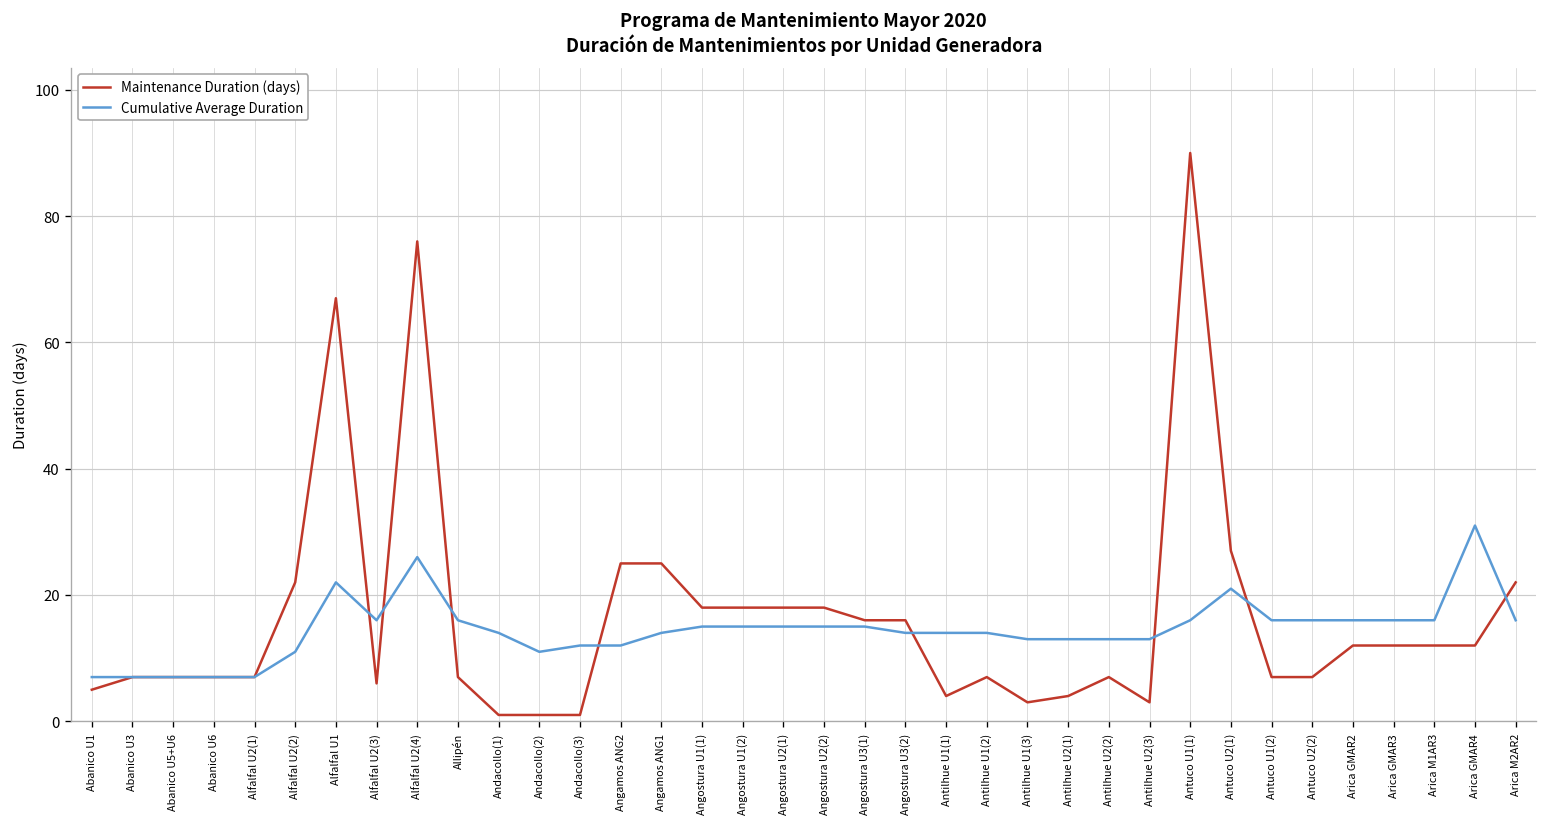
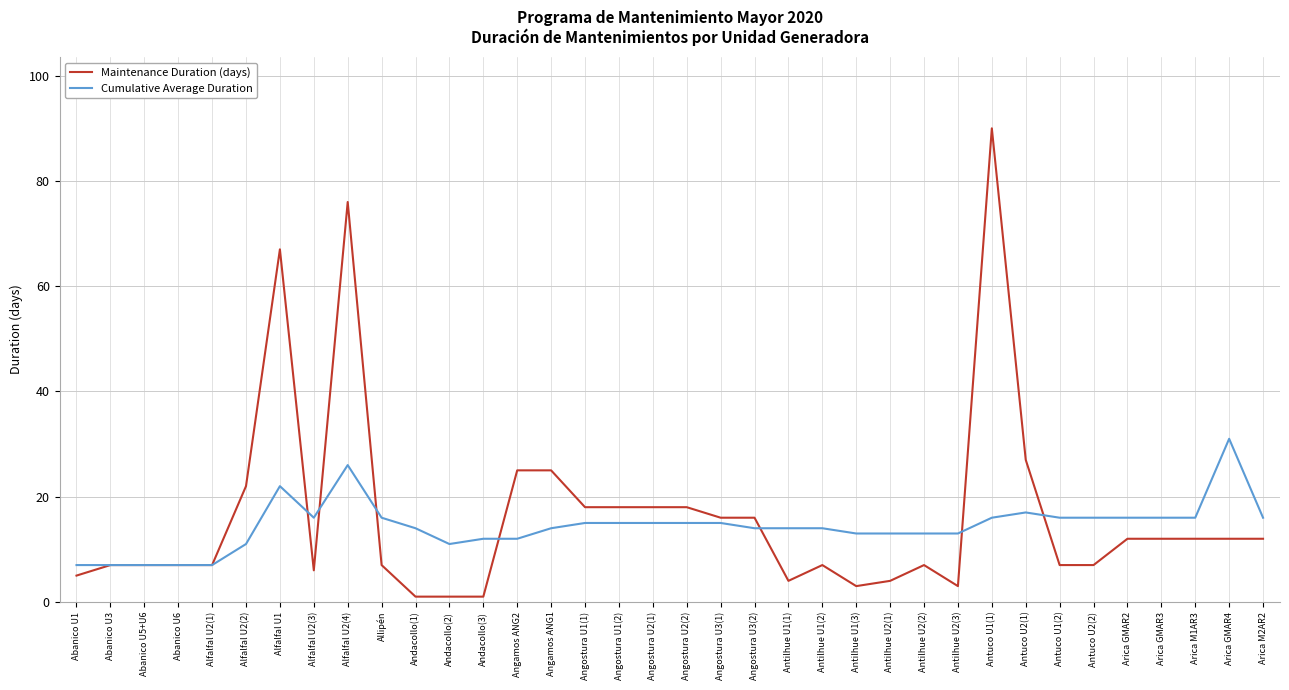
Cumulative Average Duration, Antuco U2(1): 21 -> 17
Maintenance Duration (days), Arica M2AR2: 22 -> 12
